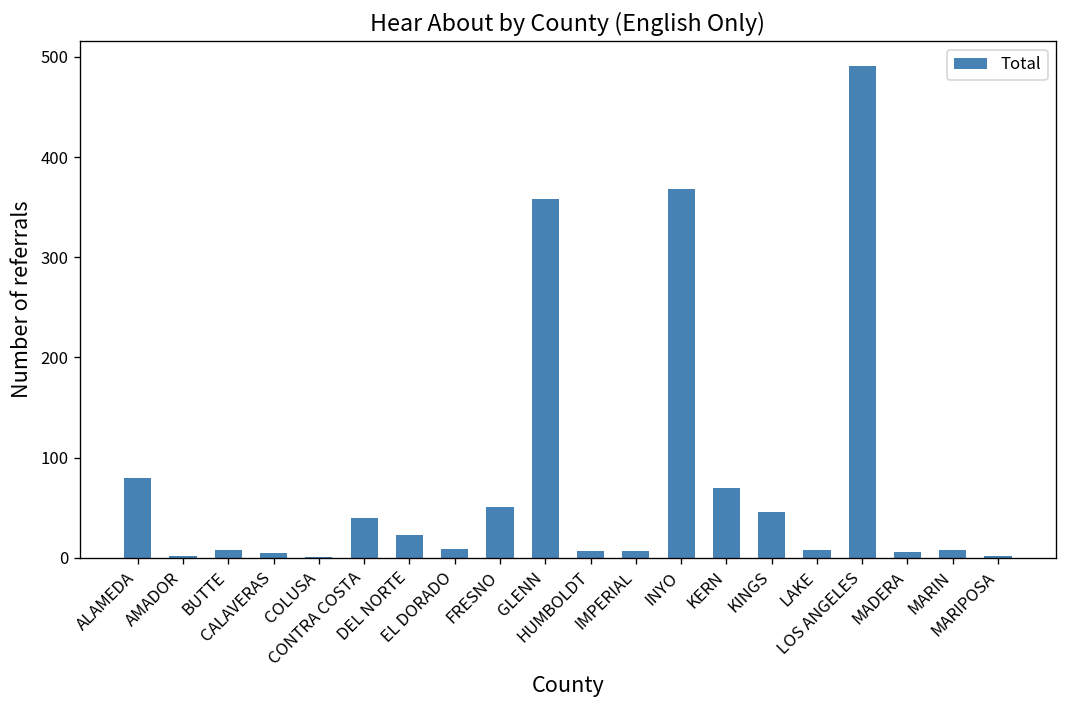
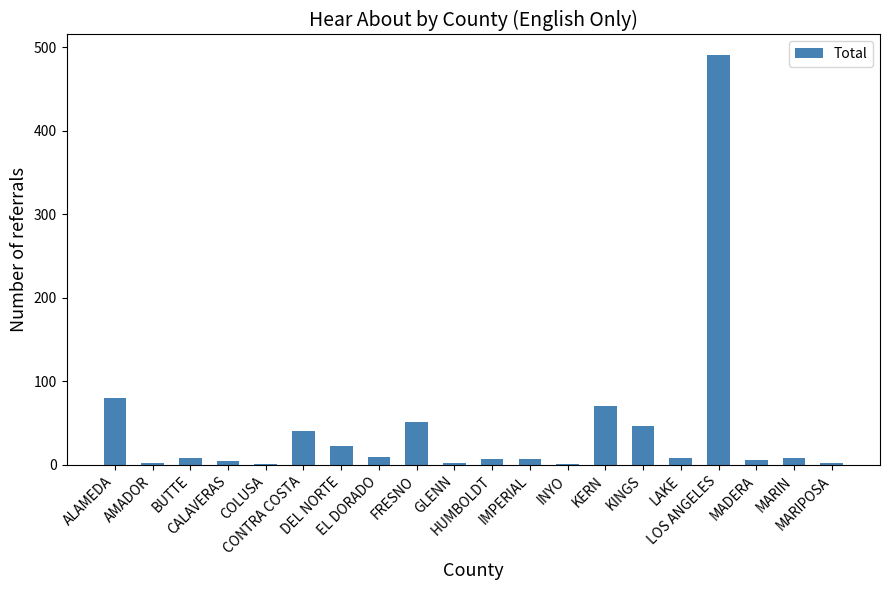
GLENN: 360 -> 0
INYO: 370 -> 0
